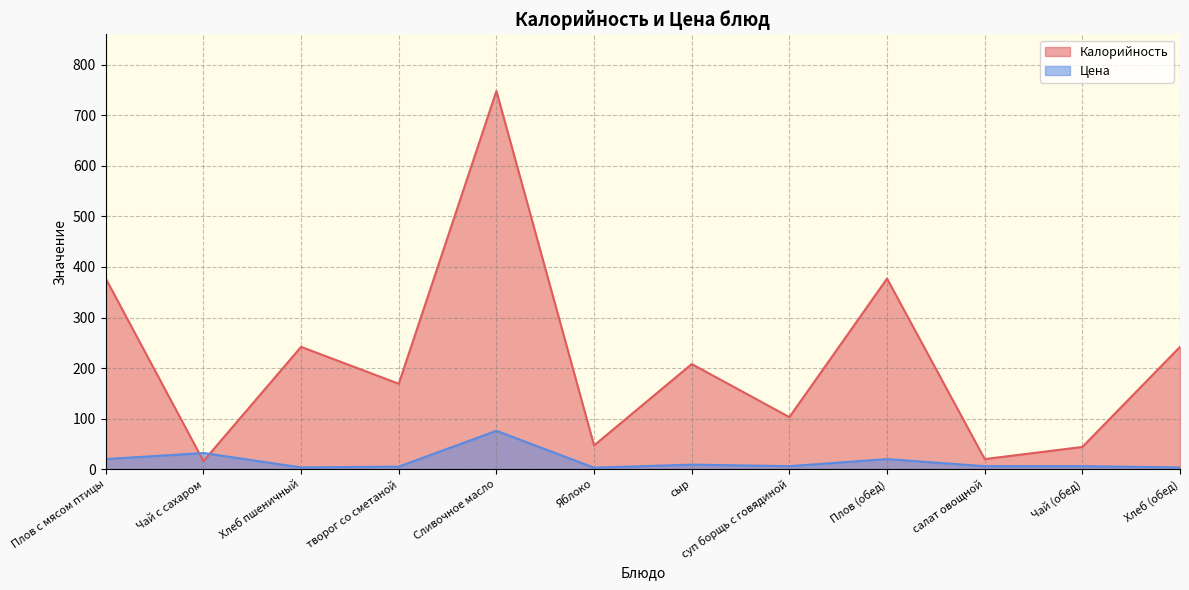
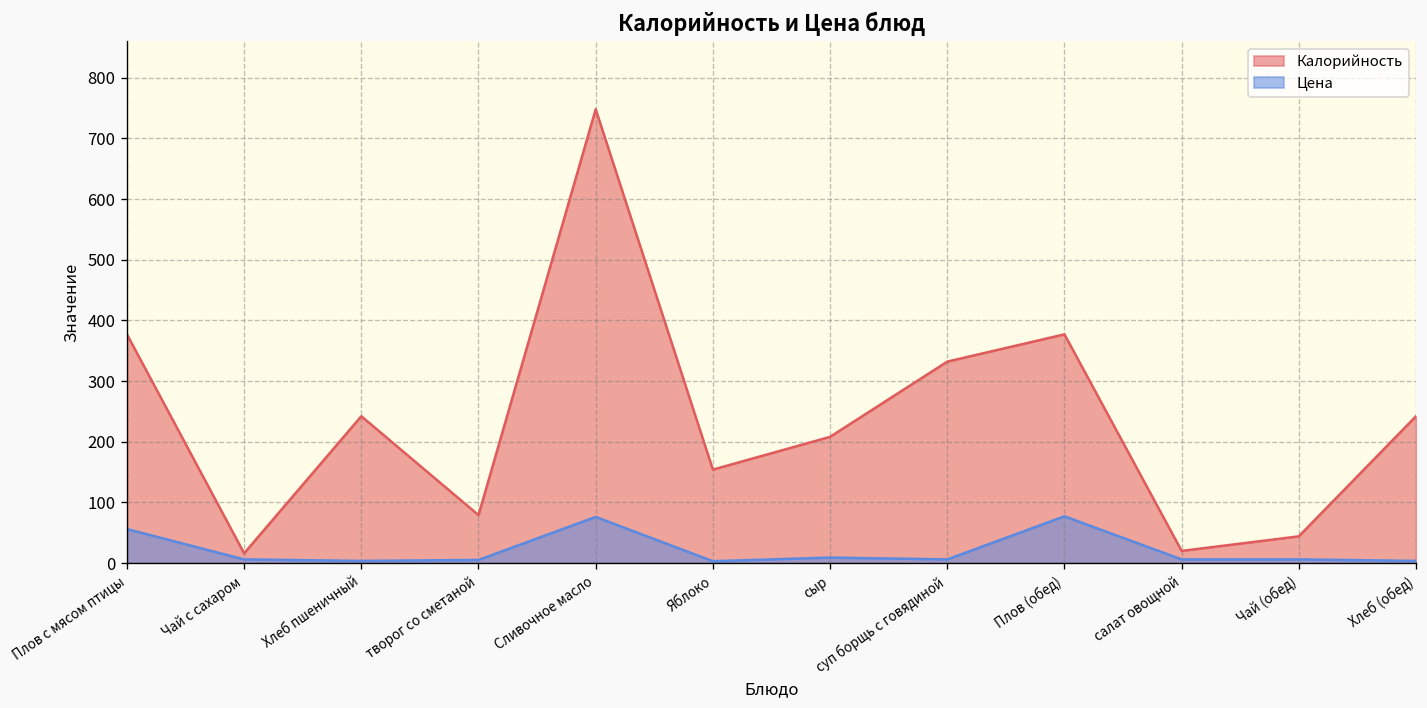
Цена, Плов с мясом птицы: 20 -> 60
Цена, Чай с сахаром: 30 -> 10
Калорийность, творог со сметаной: 170 -> 80
Калорийность, Яблоко: 50 -> 150
Калорийность, суп борщь с говядиной: 100 -> 330
Цена, Плов (обед): 20 -> 80
